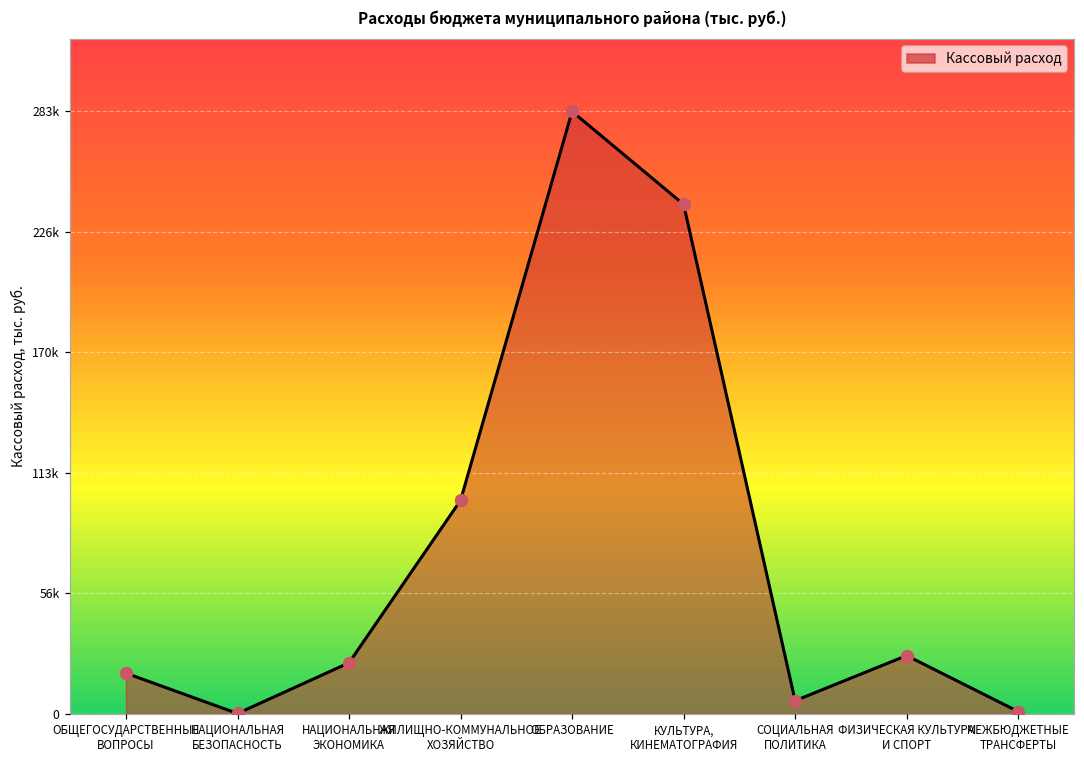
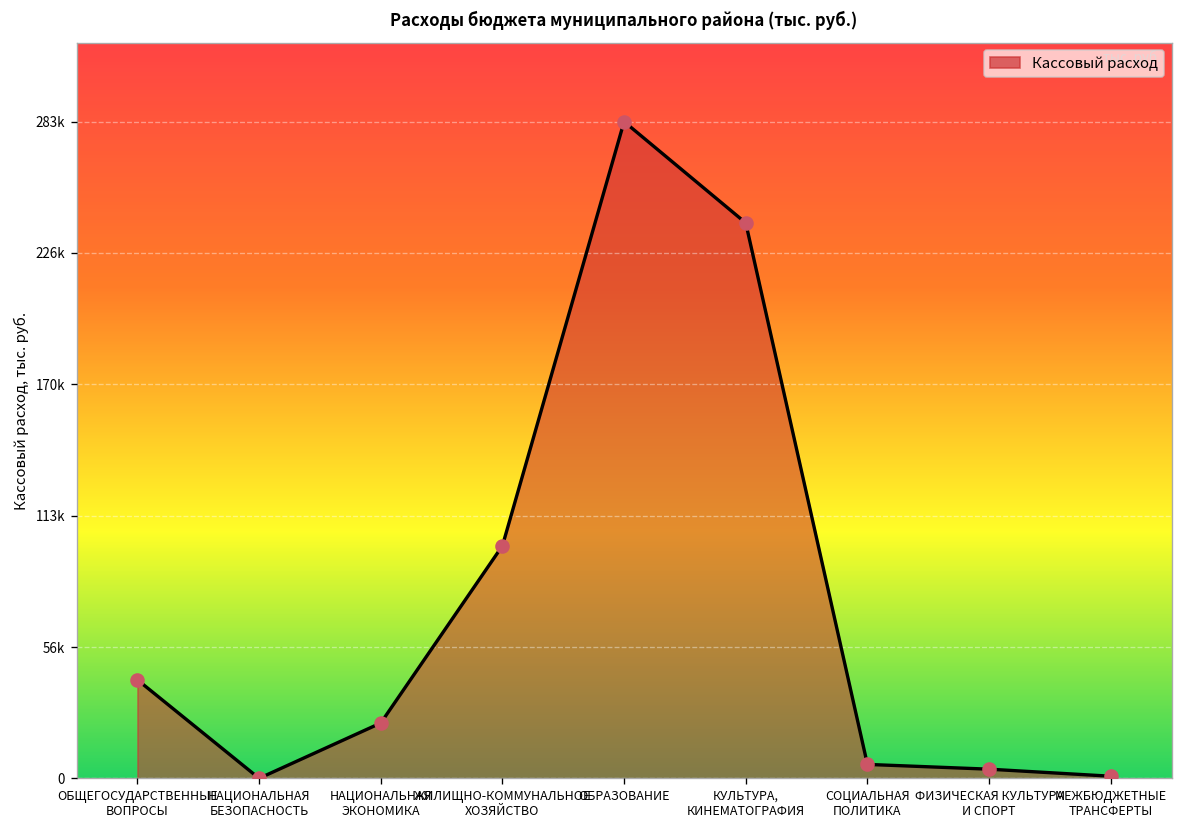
ОБЩЕГОСУДАРСТВЕННЫЕ ВОПРОСЫ: 19000 -> 43000
ФИЗИЧЕСКАЯ КУЛЬТУРА И СПОРТ: 27000 -> 4000
